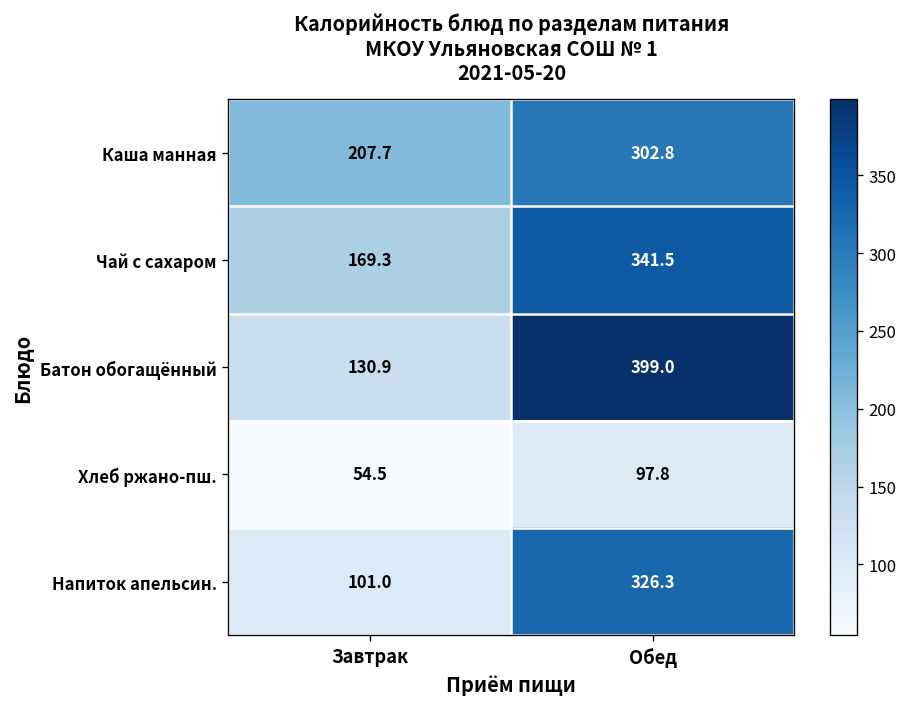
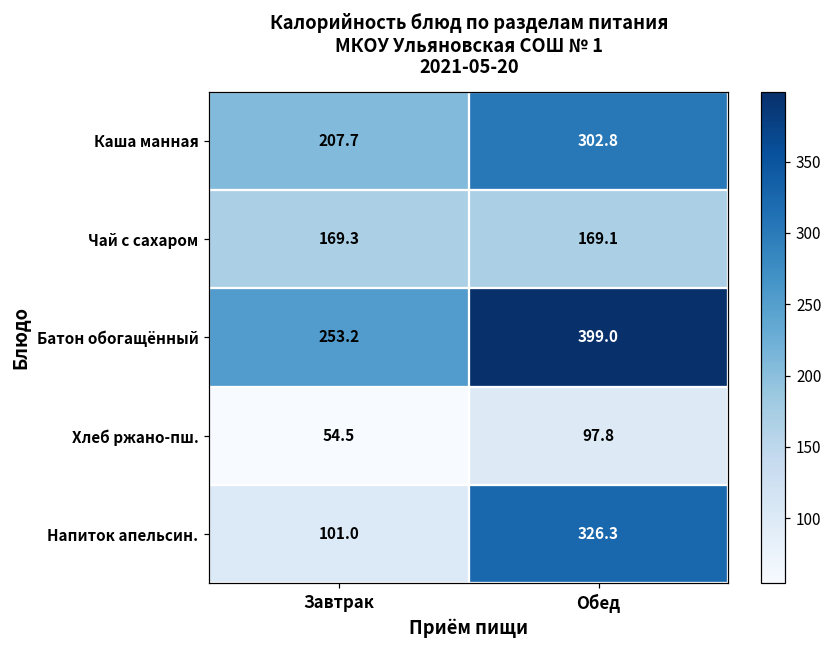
Чай с сахаром, Обед: 341.5 -> 169.1
Батон обогащённый, Завтрак: 130.9 -> 253.2
